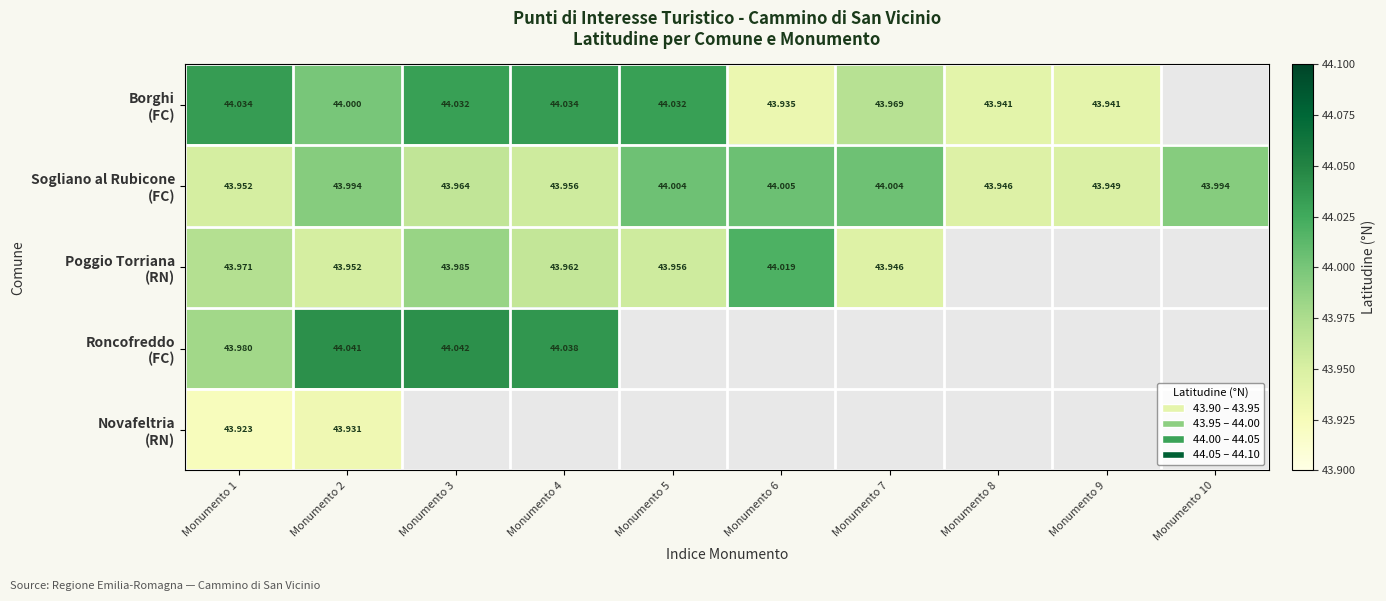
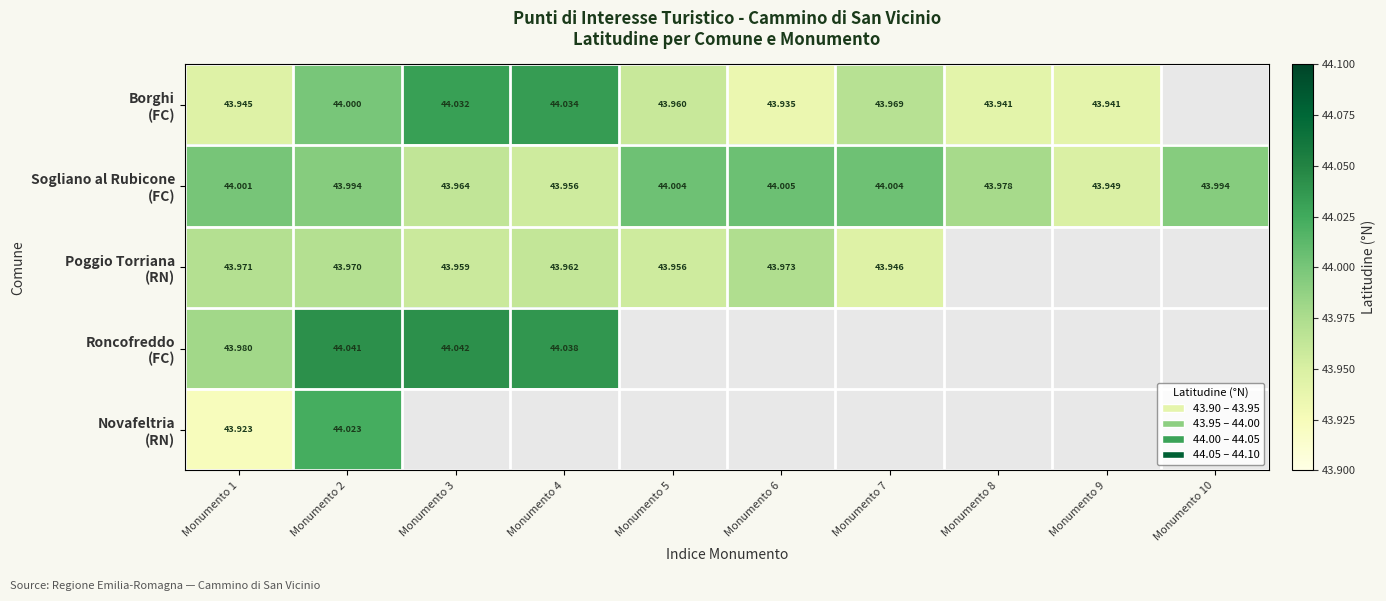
Borghi (FC), Monumento 1: 44.034 -> 43.945
Borghi (FC), Monumento 5: 44.032 -> 43.960
Sogliano al Rubicone (FC), Monumento 1: 43.952 -> 44.001
Sogliano al Rubicone (FC), Monumento 8: 43.946 -> 43.978
Poggio Torriana (RN), Monumento 2: 43.952 -> 43.970
Poggio Torriana (RN), Monumento 3: 43.985 -> 43.959
Poggio Torriana (RN), Monumento 6: 44.019 -> 43.973
Novafeltria (RN), Monumento 2: 43.931 -> 44.023
